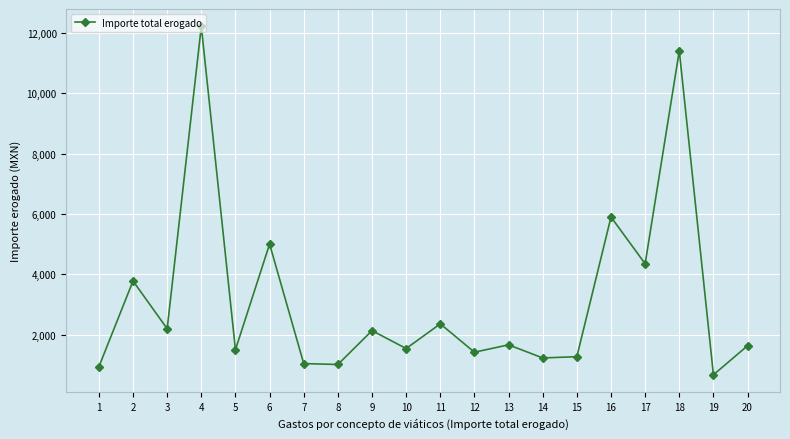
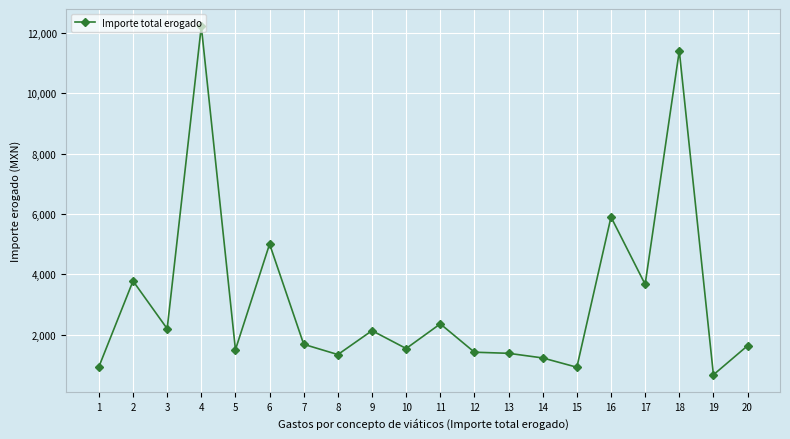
7: 1,000 -> 1,700
8: 1,000 -> 1,300
13: 1,700 -> 1,400
15: 1,300 -> 900
17: 4,400 -> 3,700
